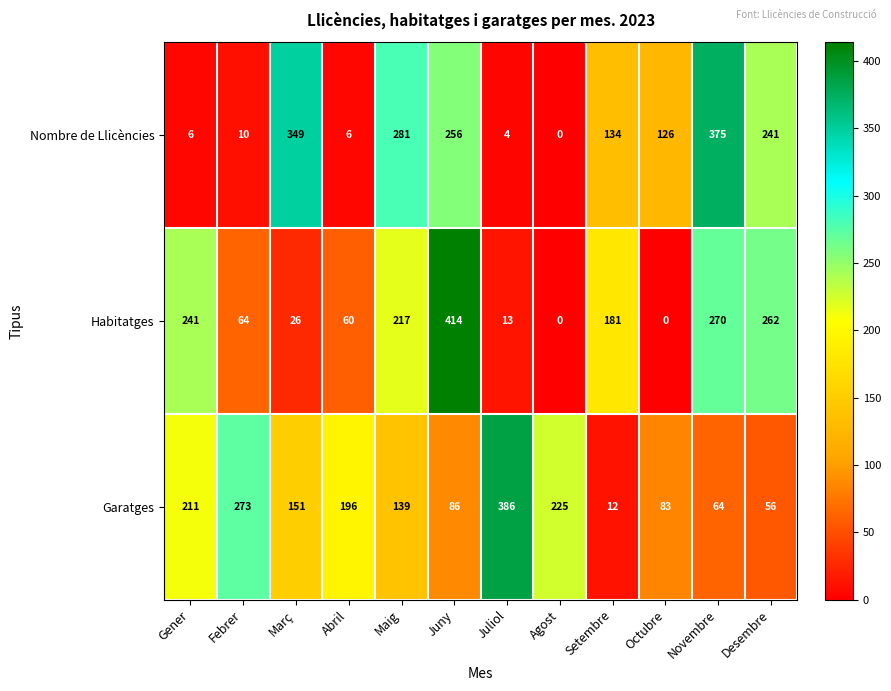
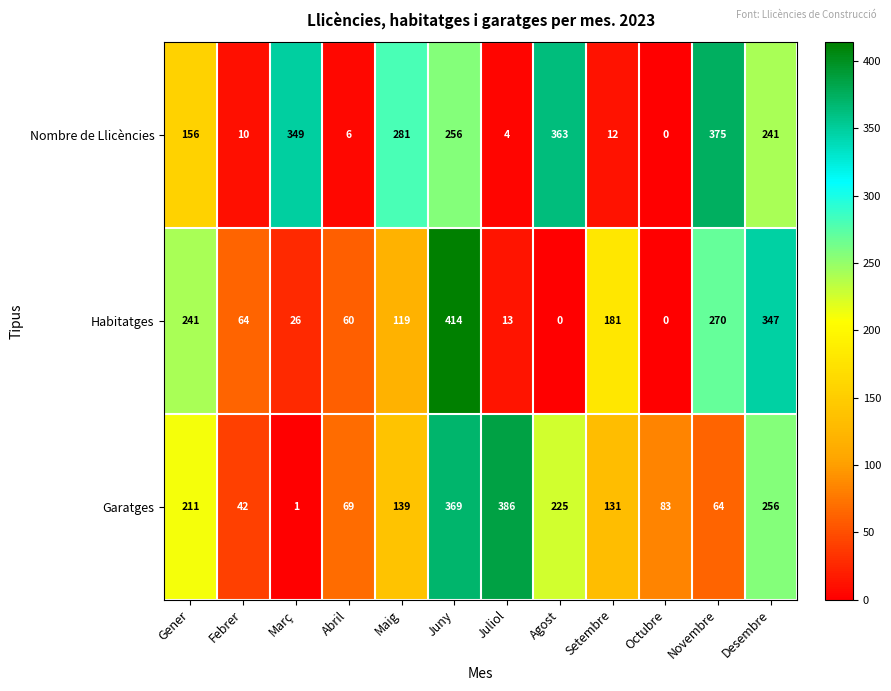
Nombre de Llicències, Gener: 6 -> 156
Nombre de Llicències, Agost: 0 -> 363
Nombre de Llicències, Setembre: 134 -> 12
Nombre de Llicències, Octubre: 126 -> 0
Habitatges, Maig: 217 -> 119
Habitatges, Desembre: 262 -> 347
Garatges, Febrer: 273 -> 42
Garatges, Març: 151 -> 1
Garatges, Abril: 196 -> 69
Garatges, Juny: 86 -> 369
Garatges, Setembre: 12 -> 131
Garatges, Desembre: 56 -> 256
